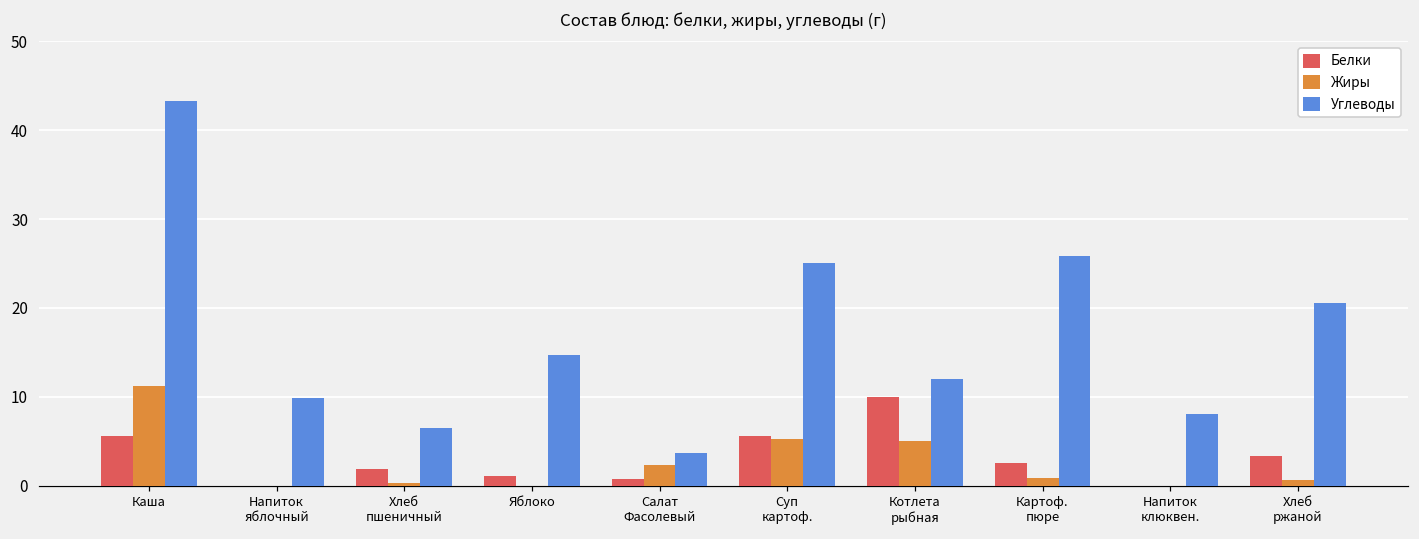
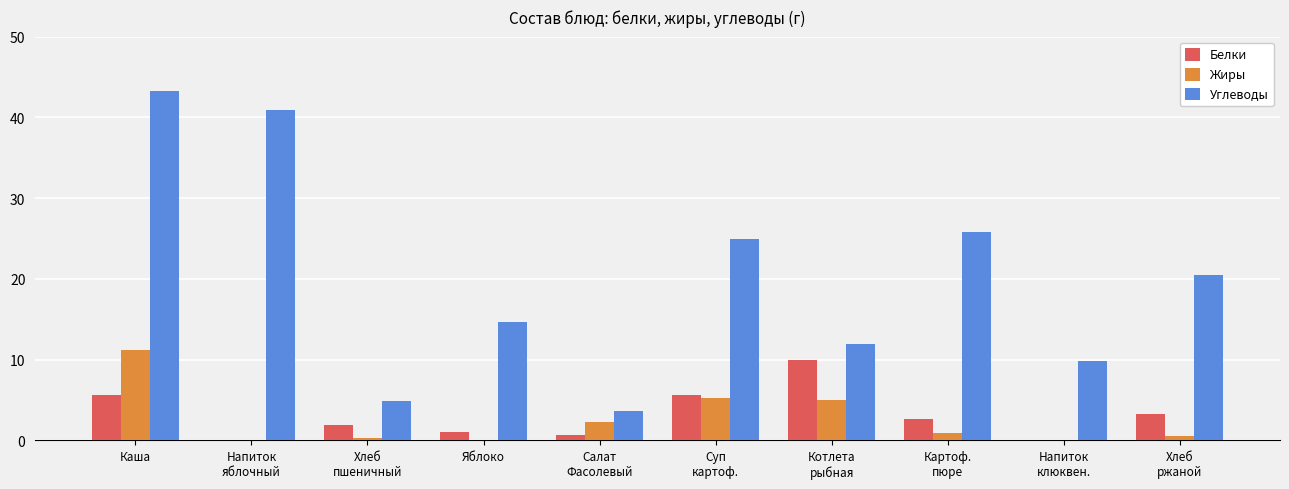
Углеводы, Напиток яблочный: 10 -> 41
Углеводы, Хлеб пшеничный: 7 -> 5
Углеводы, Напиток клюквен.: 8 -> 10
